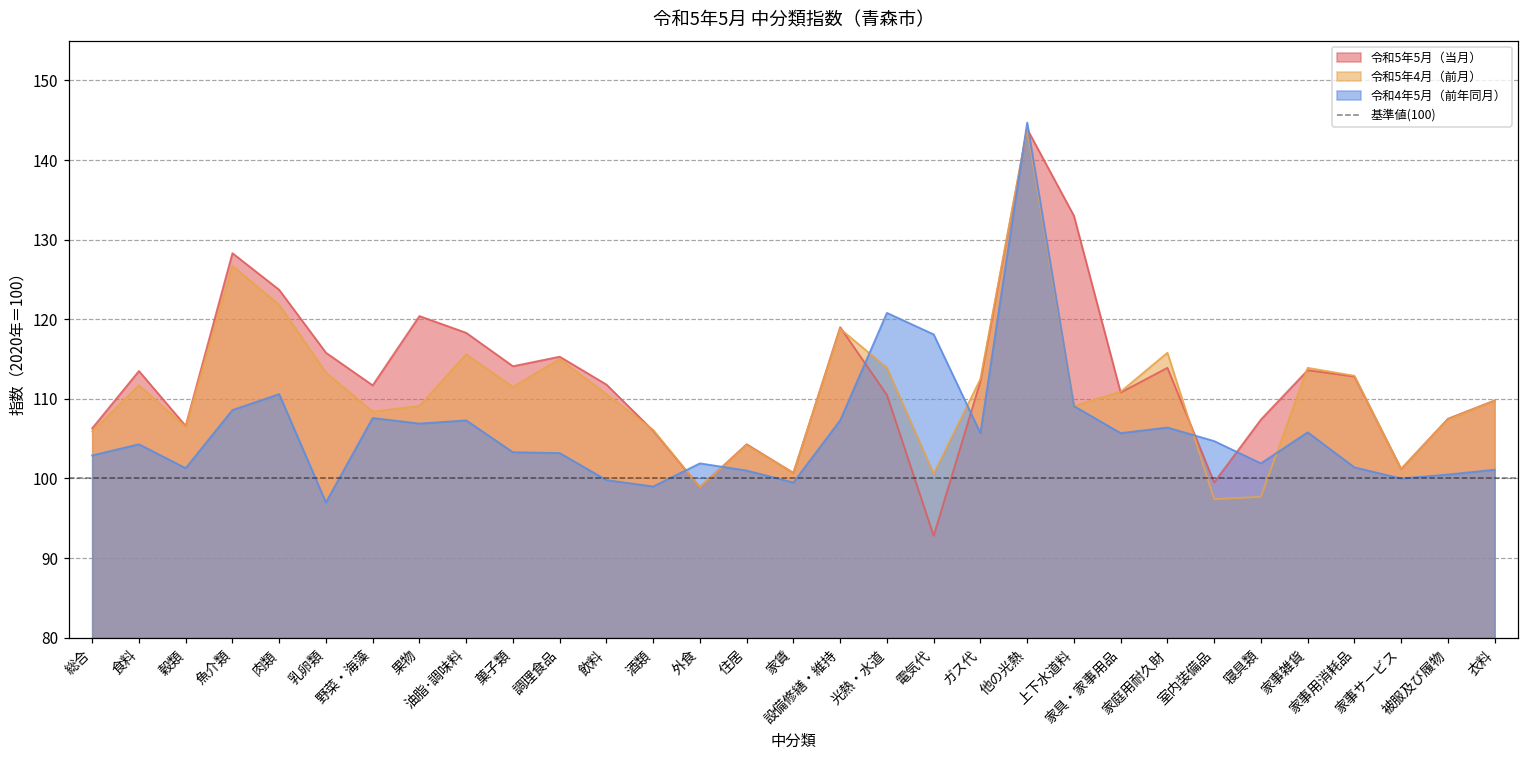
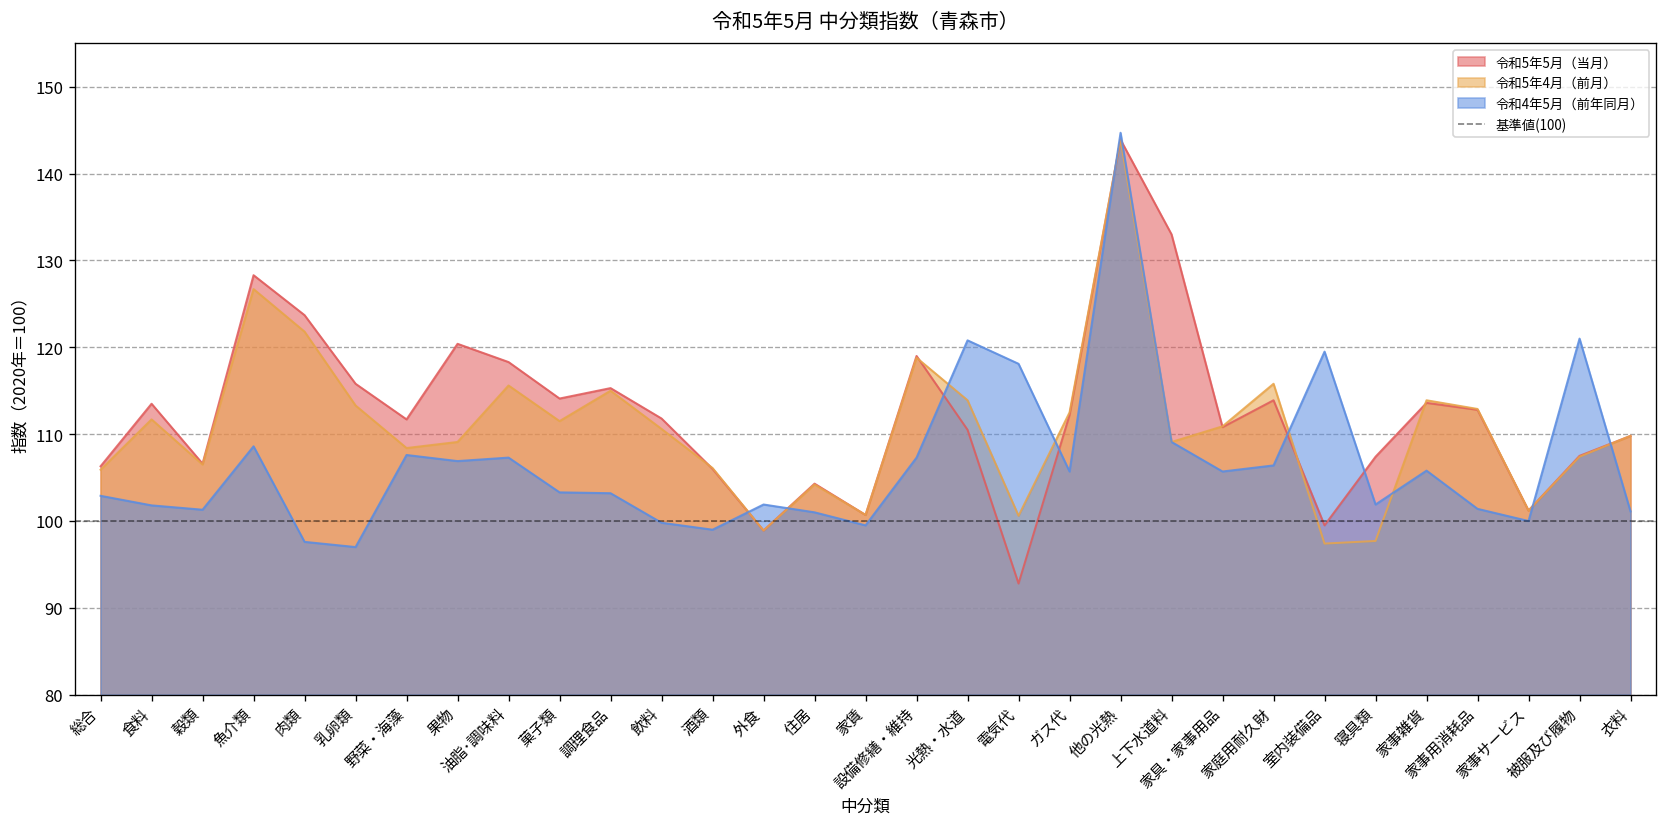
令和4年5月（前年同月）, 食料: 104 -> 102
令和4年5月（前年同月）, 肉類: 111 -> 98
令和4年5月（前年同月）, 室内装備品: 105 -> 120
令和4年5月（前年同月）, 被服及び履物: 101 -> 121
